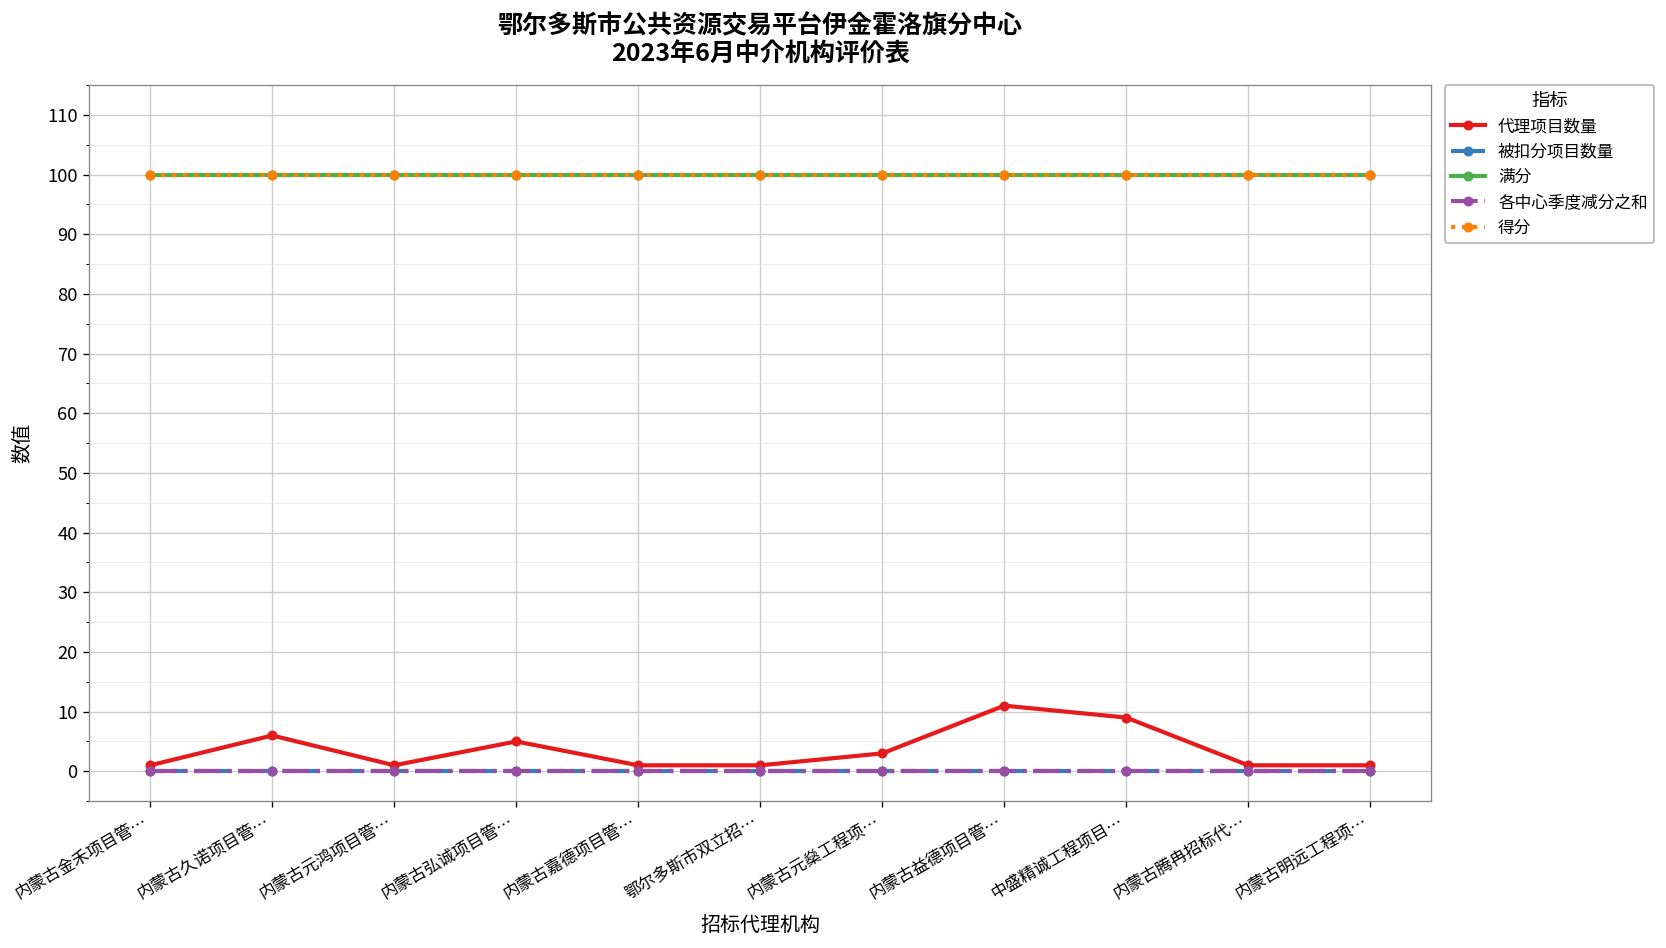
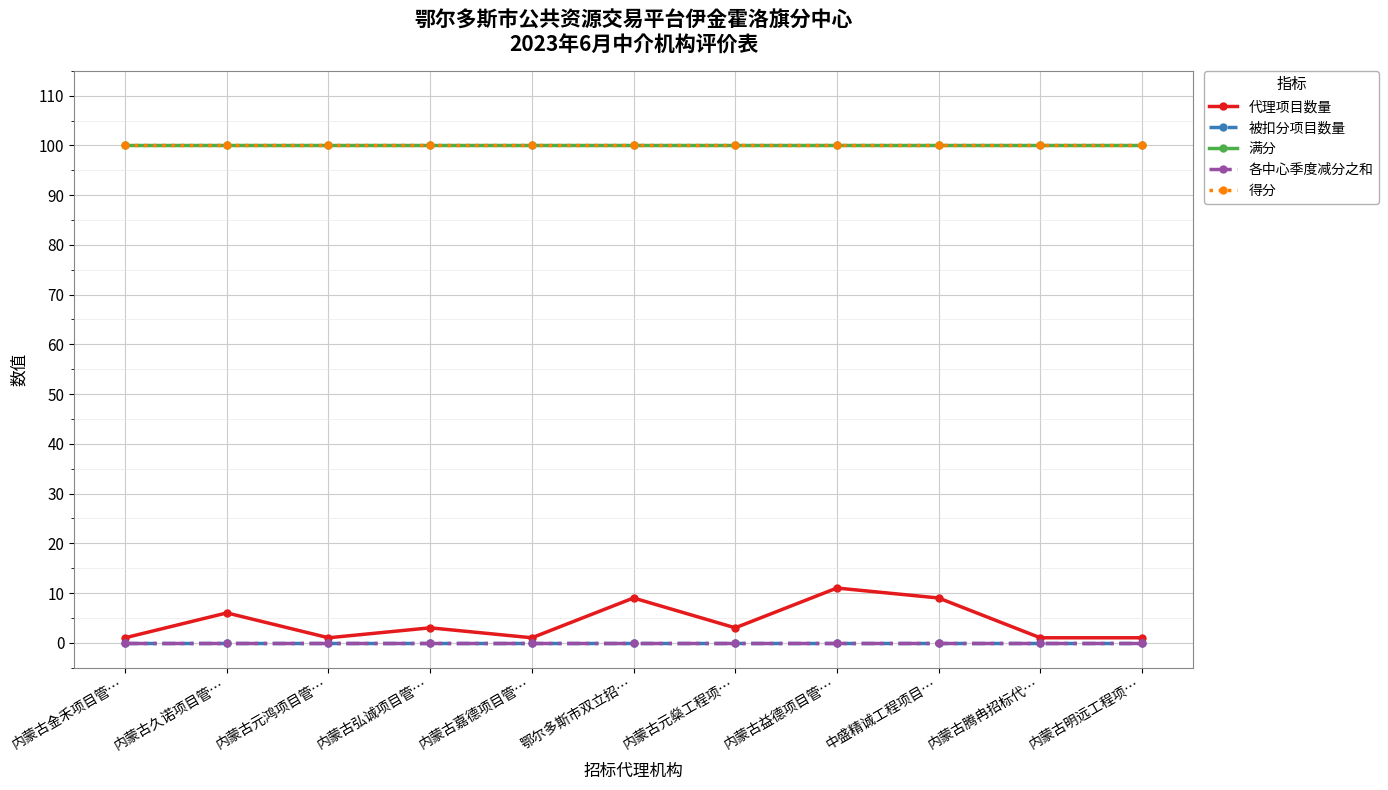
代理项目数量, 内蒙古弘诚项目管…: 5 -> 3
代理项目数量, 鄂尔多斯市双立招…: 1 -> 9
